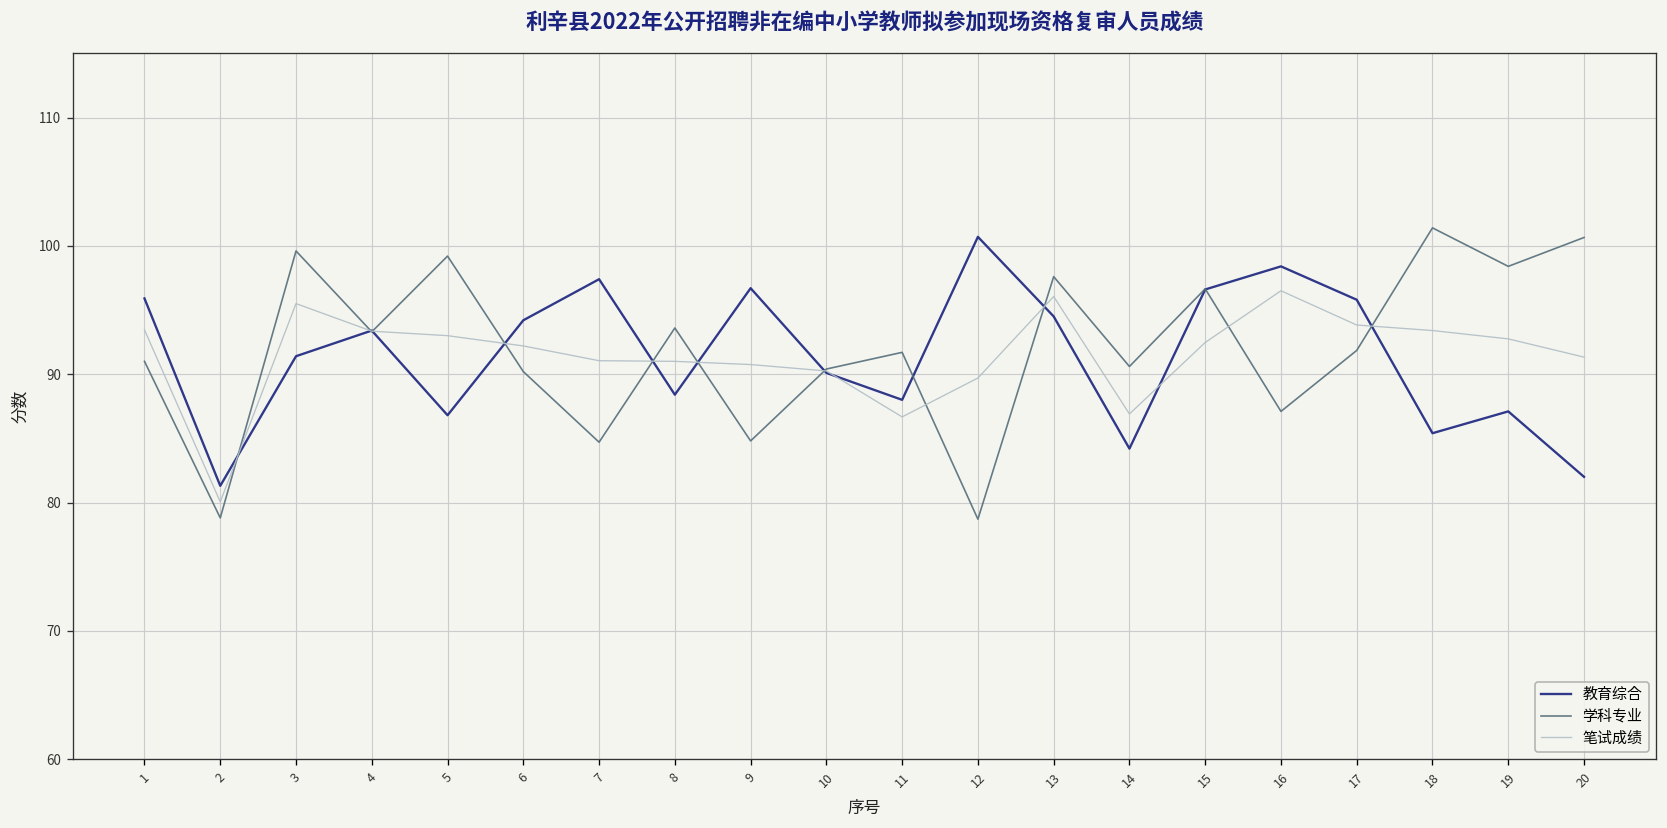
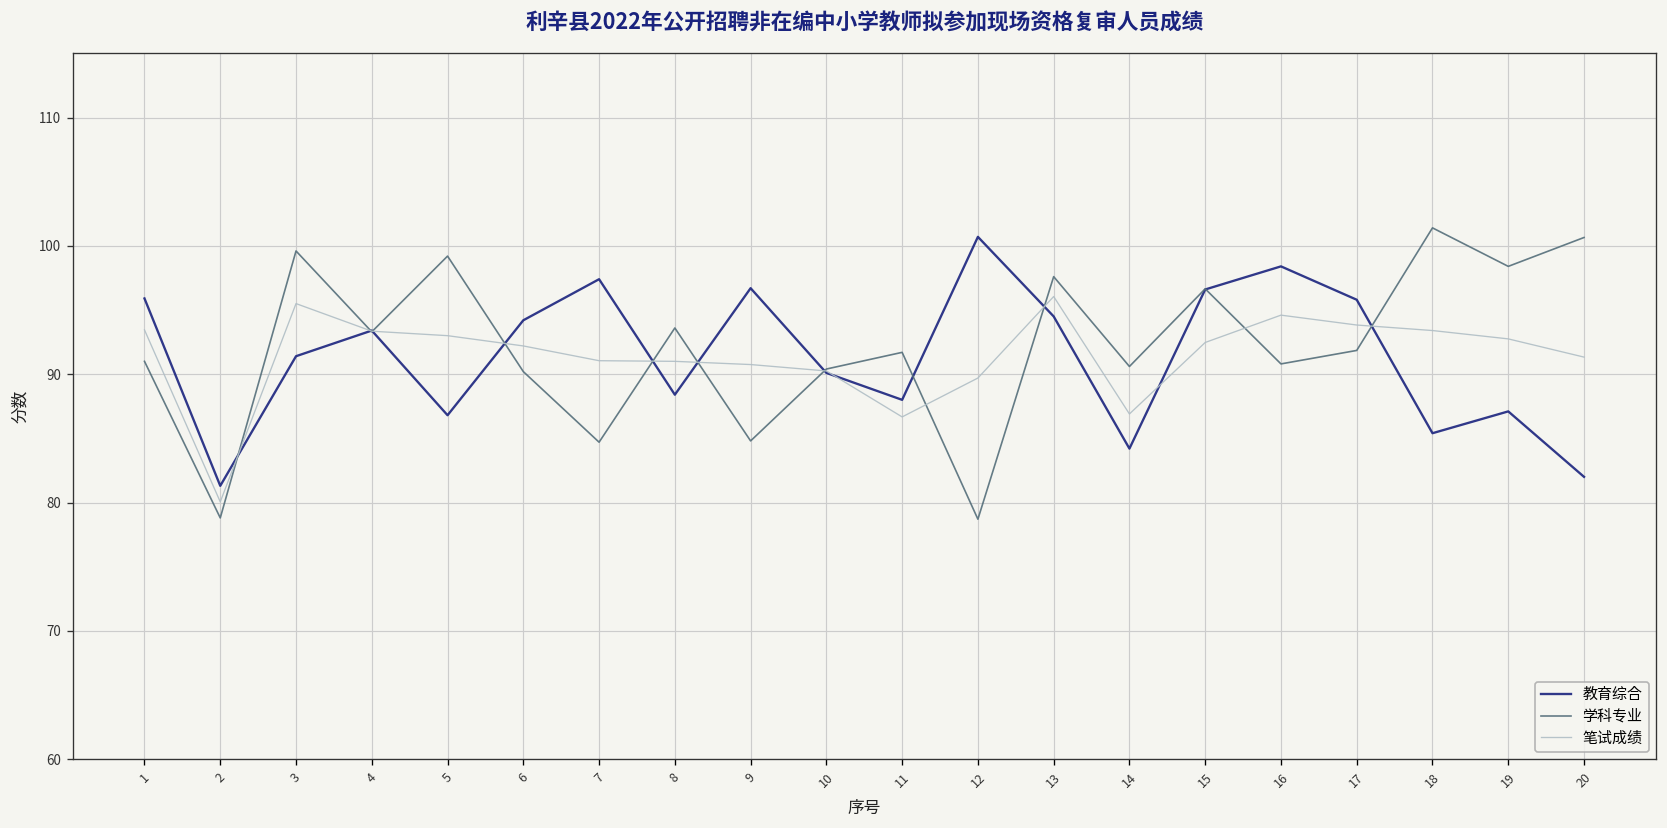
学科专业, 16: 87.1 -> 90.8
笔试成绩, 16: 96.5 -> 94.6
